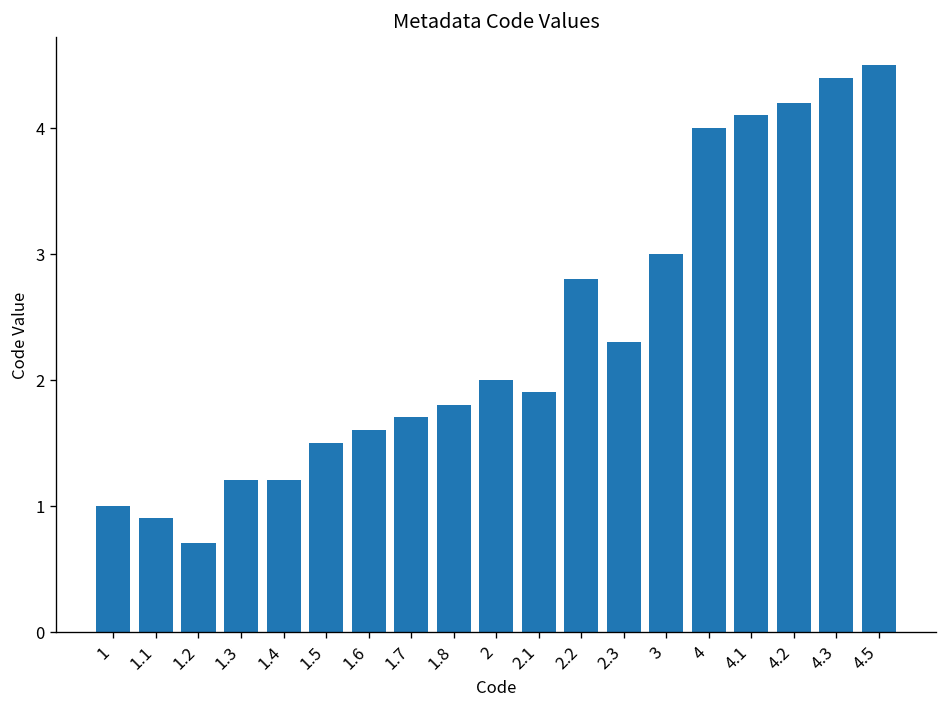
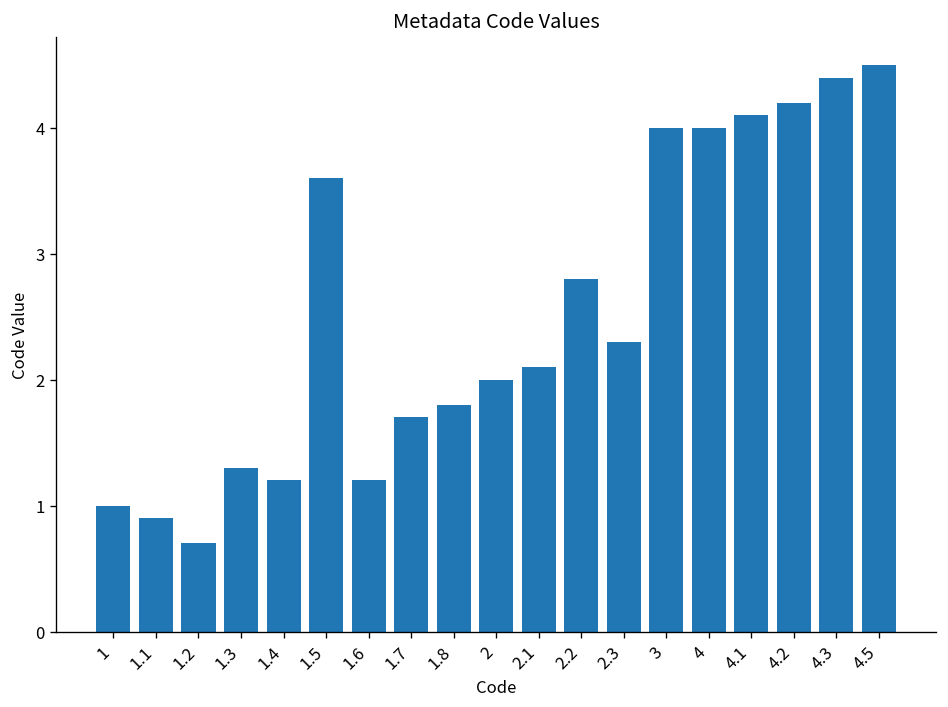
1.3: 1.2 -> 1.3
1.5: 1.5 -> 3.6
1.6: 1.6 -> 1.2
2.1: 1.9 -> 2.1
3: 3 -> 4
